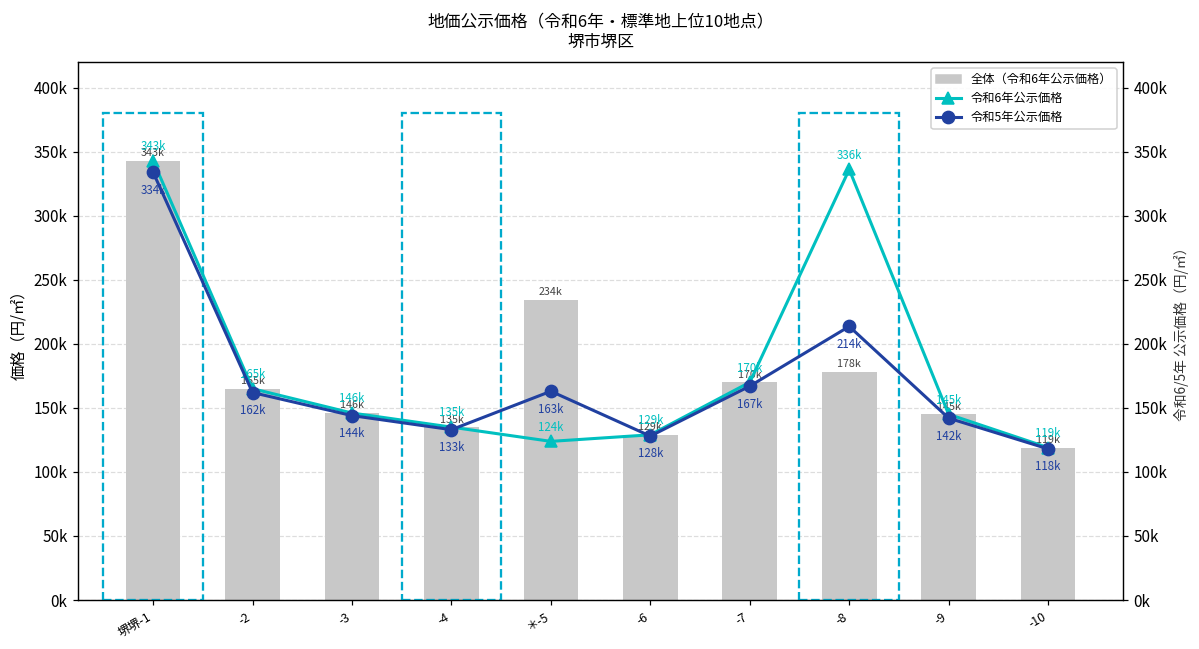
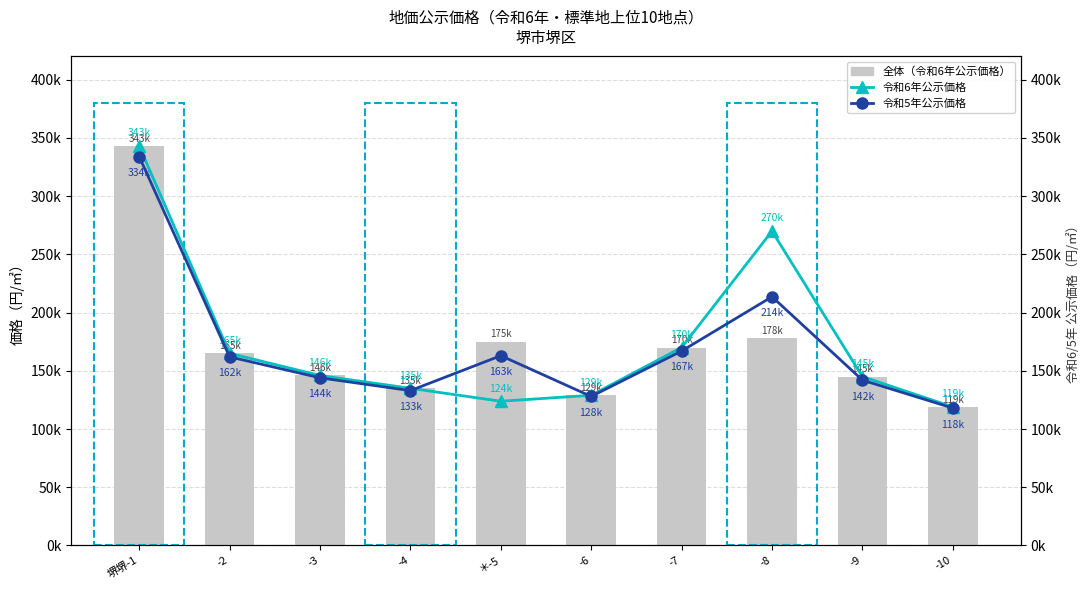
全体（令和6年公示価格）, ＊-5: 234k -> 175k
令和6年公示価格, -8: 336k -> 270k
